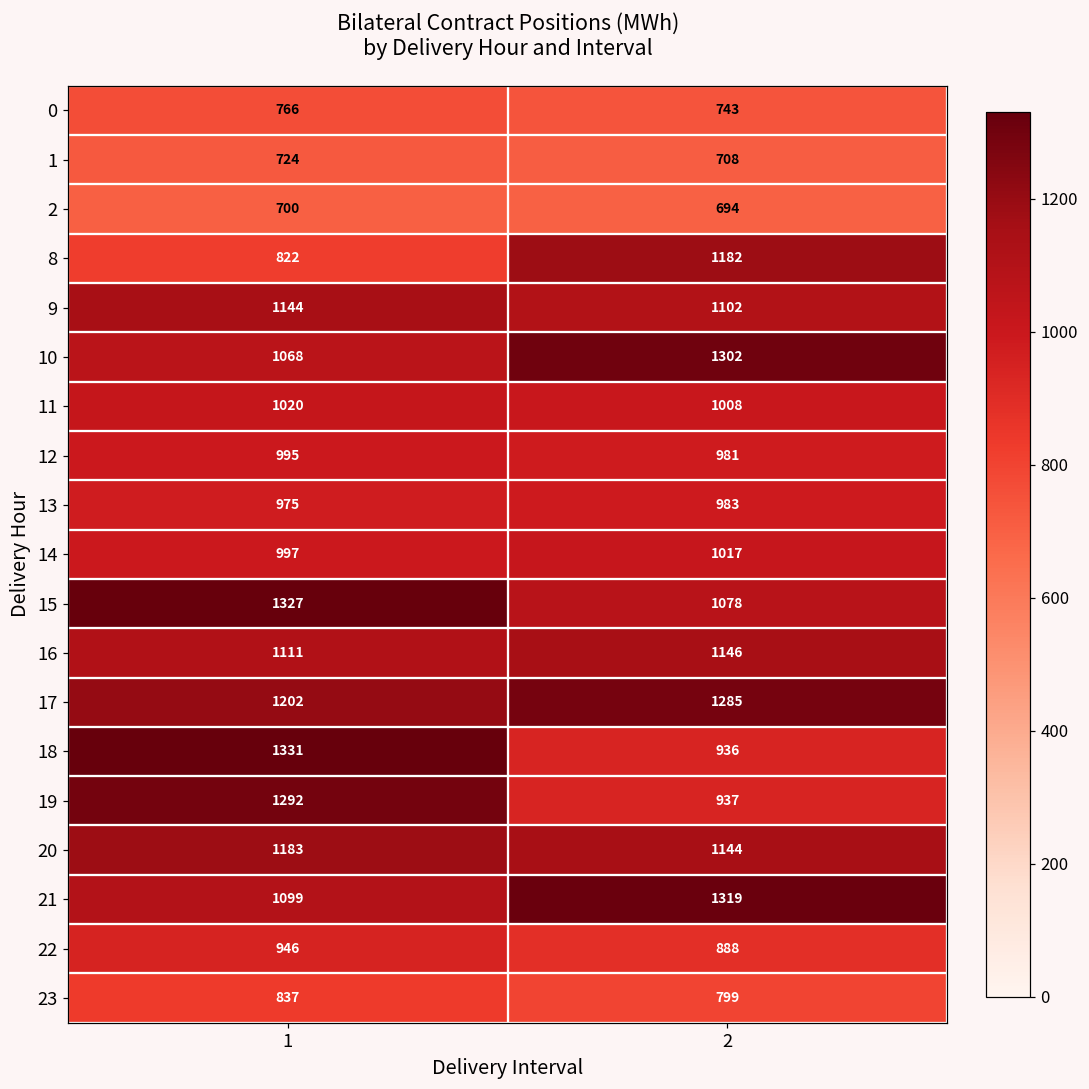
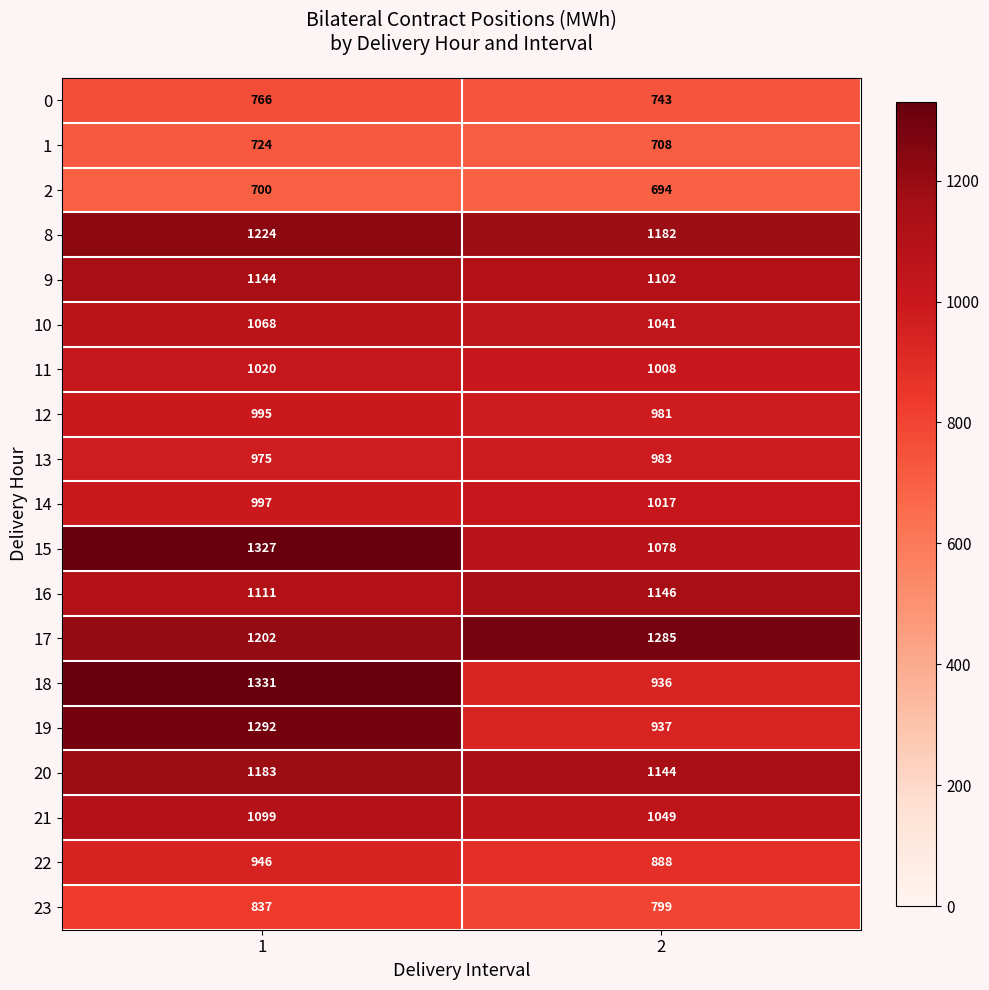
8, 1: 822 -> 1224
10, 2: 1302 -> 1041
21, 2: 1319 -> 1049
